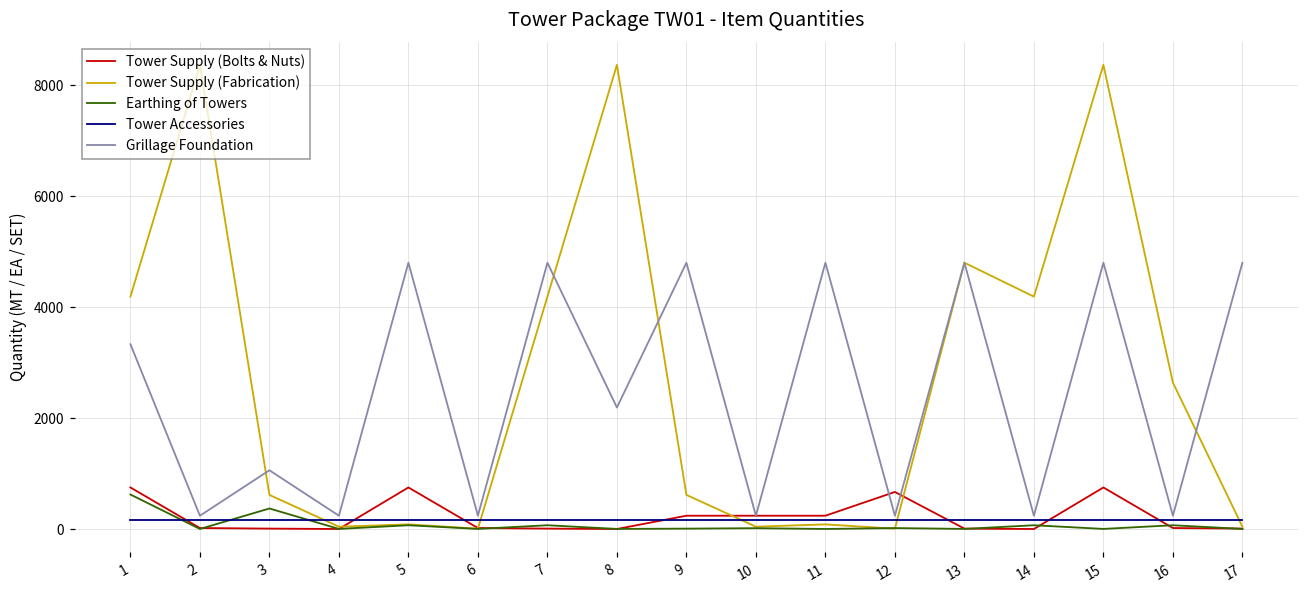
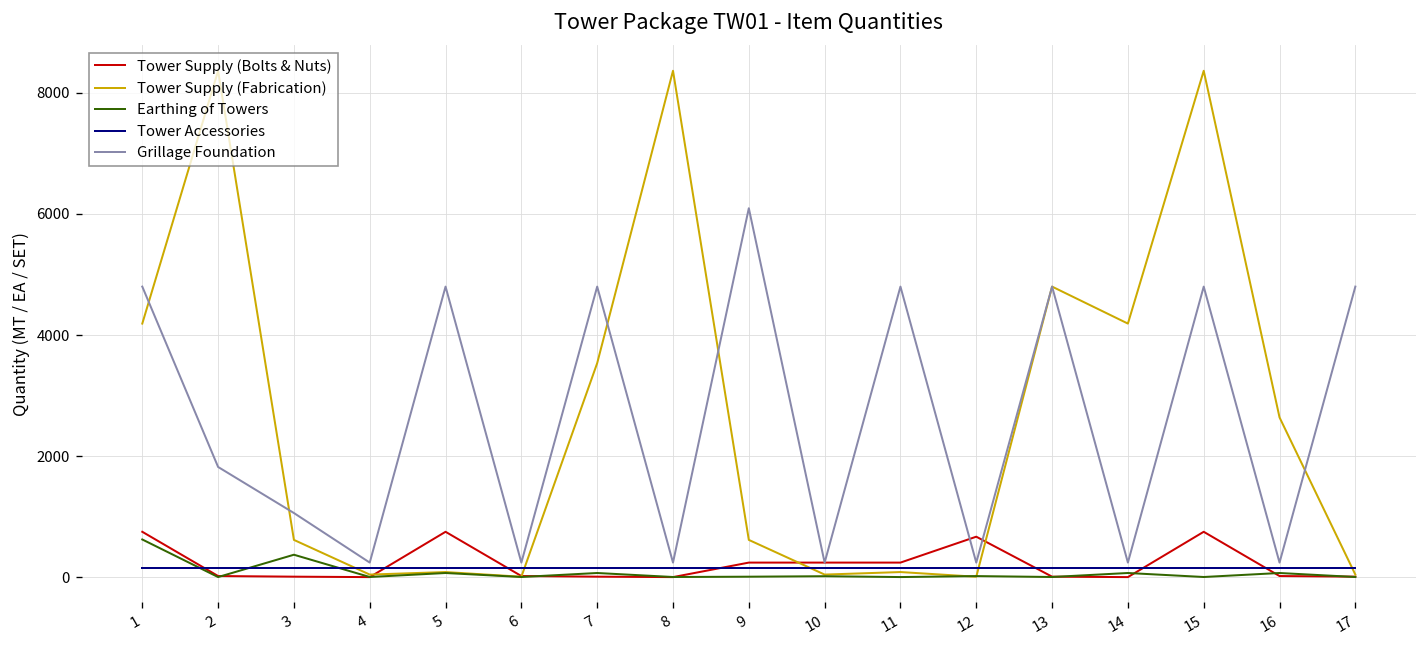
Grillage Foundation, 1: 3300 -> 4800
Grillage Foundation, 2: 200 -> 1800
Tower Supply (Fabrication), 7: 4200 -> 3500
Grillage Foundation, 8: 2200 -> 200
Grillage Foundation, 9: 4800 -> 6100
